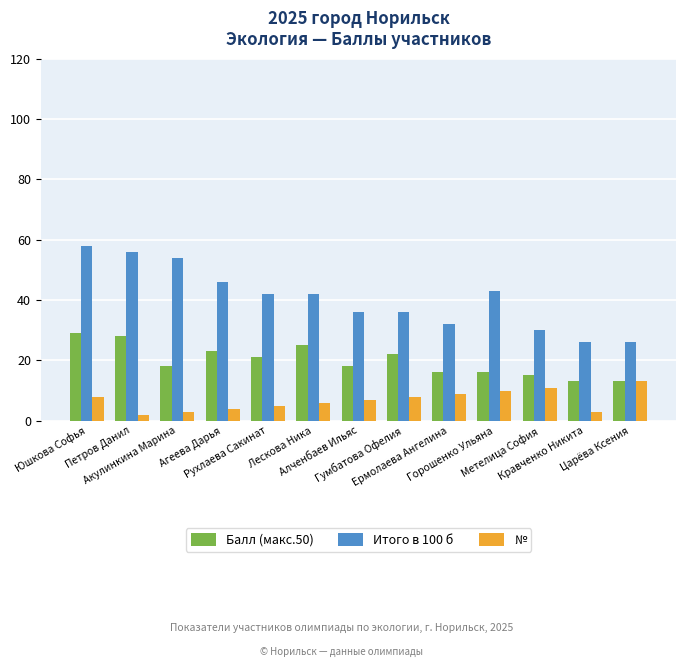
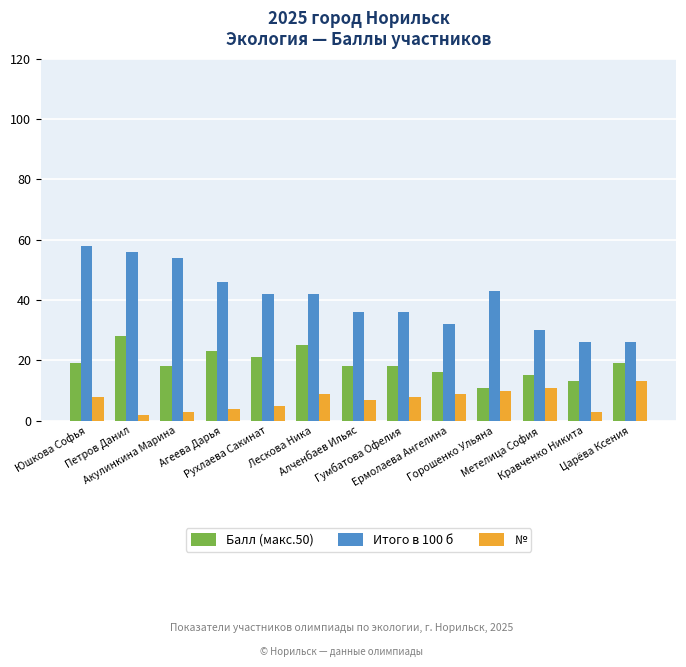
Балл (макс.50), Юшкова Софья: 29 -> 19
№, Лескова Ника: 6 -> 9
Балл (макс.50), Гумбатова Офелия: 22 -> 18
Балл (макс.50), Горошенко Ульяна: 16 -> 11
Балл (макс.50), Царёва Ксения: 13 -> 19
